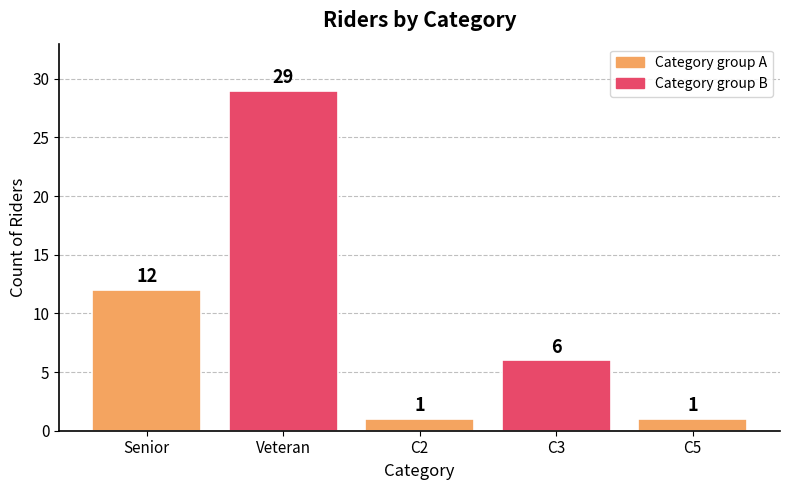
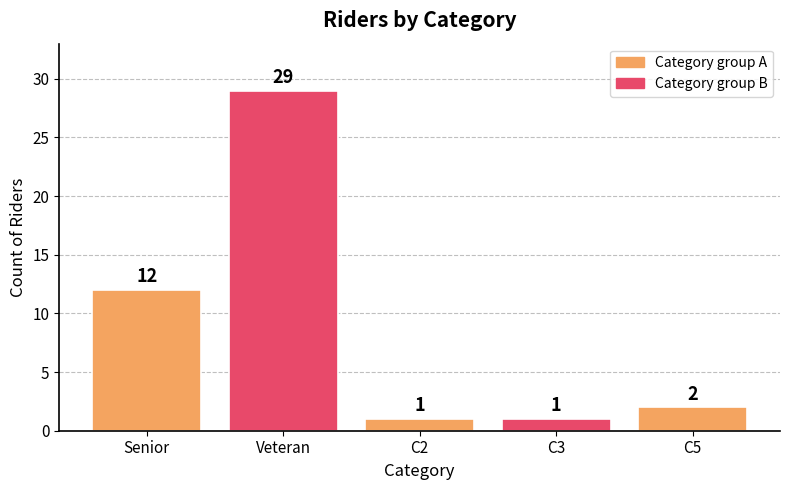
C3: 6 -> 1
C5: 1 -> 2
